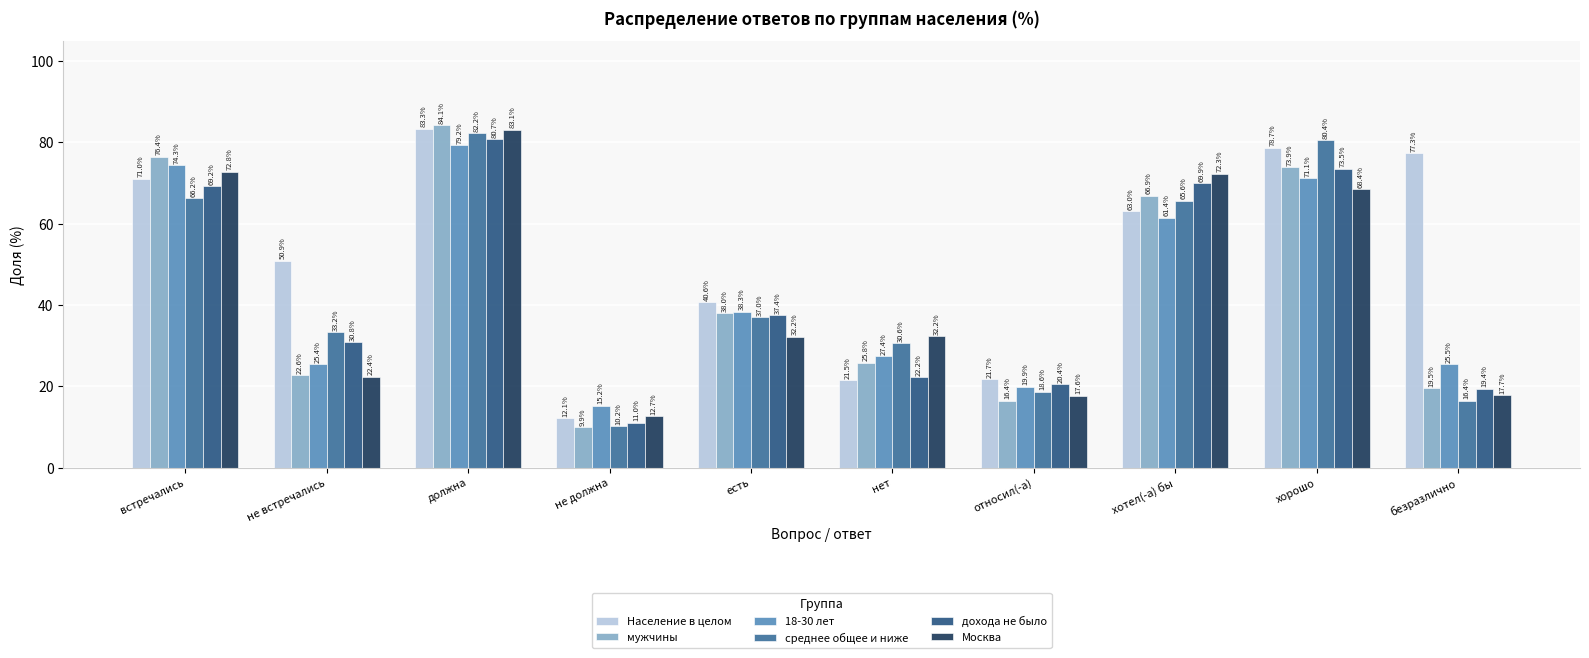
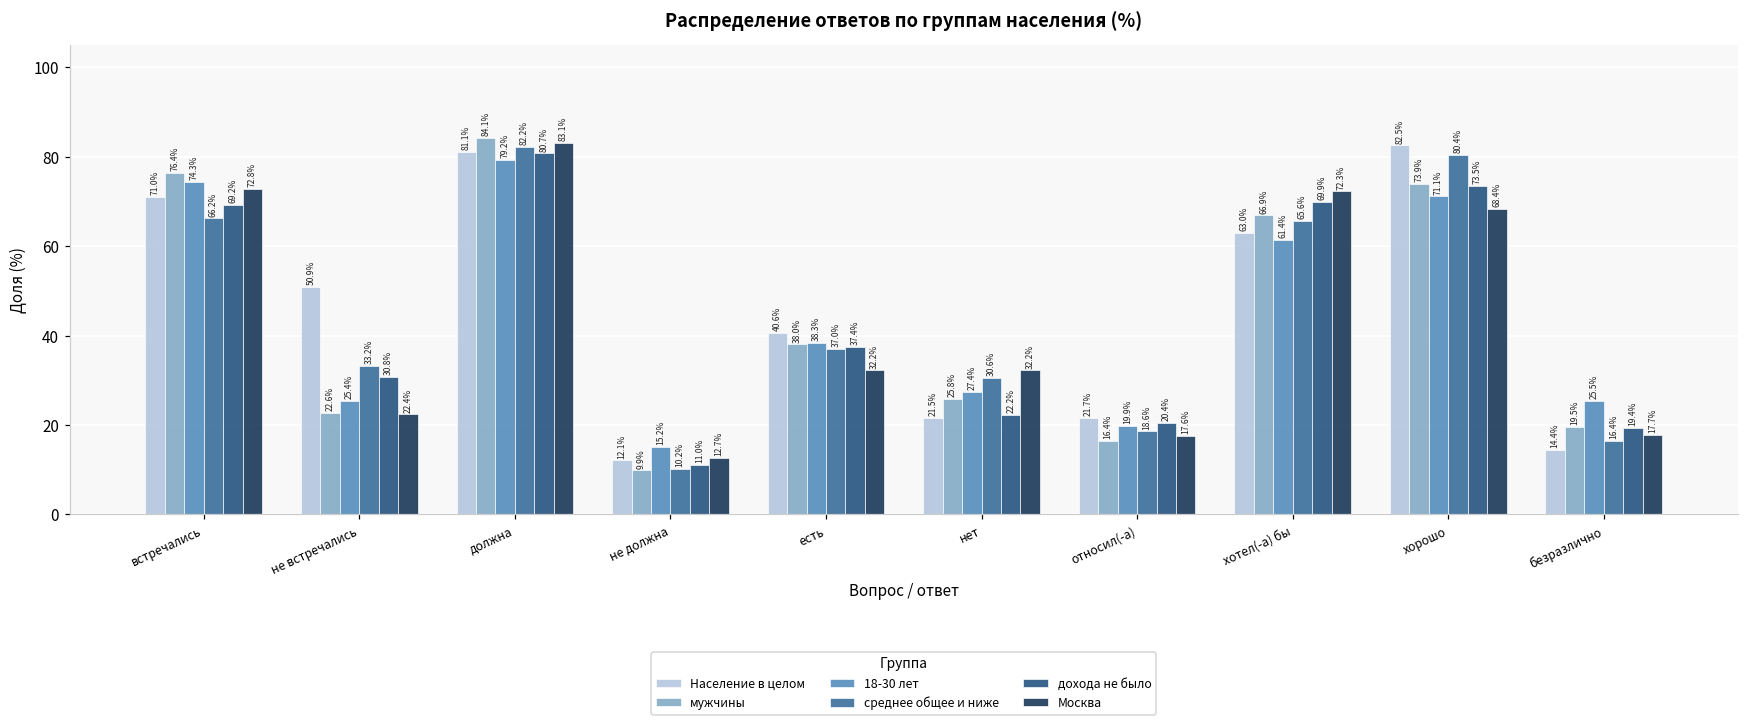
Население в целом, должна: 83.3% -> 81.1%
Население в целом, хорошо: 78.7% -> 82.5%
Население в целом, безразлично: 77.3% -> 14.4%
